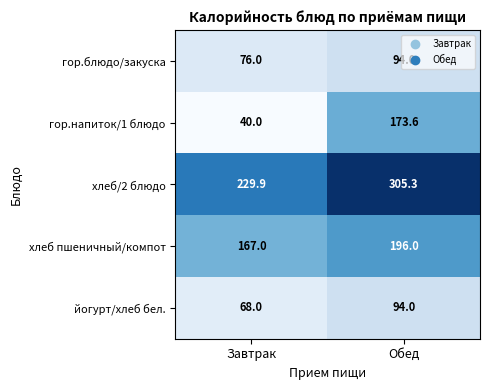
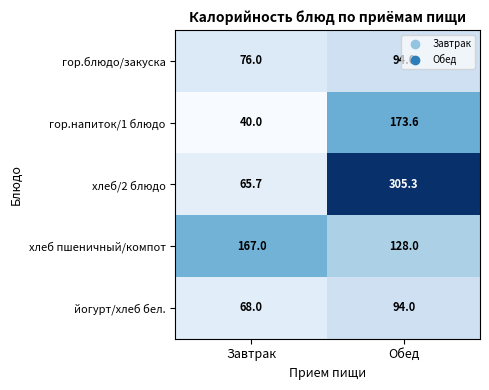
хлеб/2 блюдо, Завтрак: 229.9 -> 65.7
хлеб пшеничный/компот, Обед: 196.0 -> 128.0
